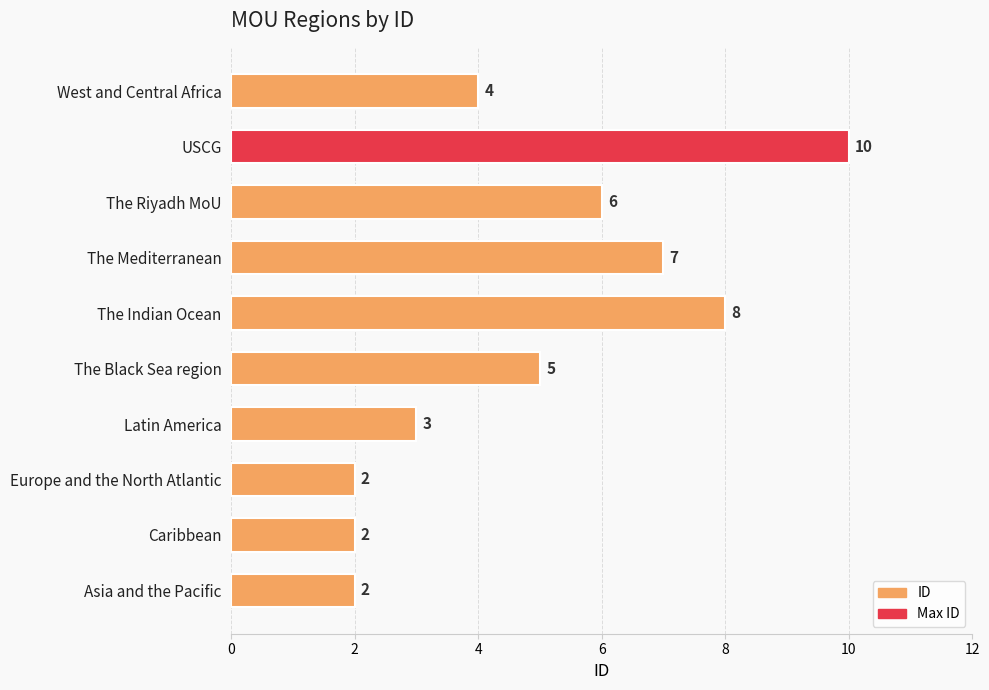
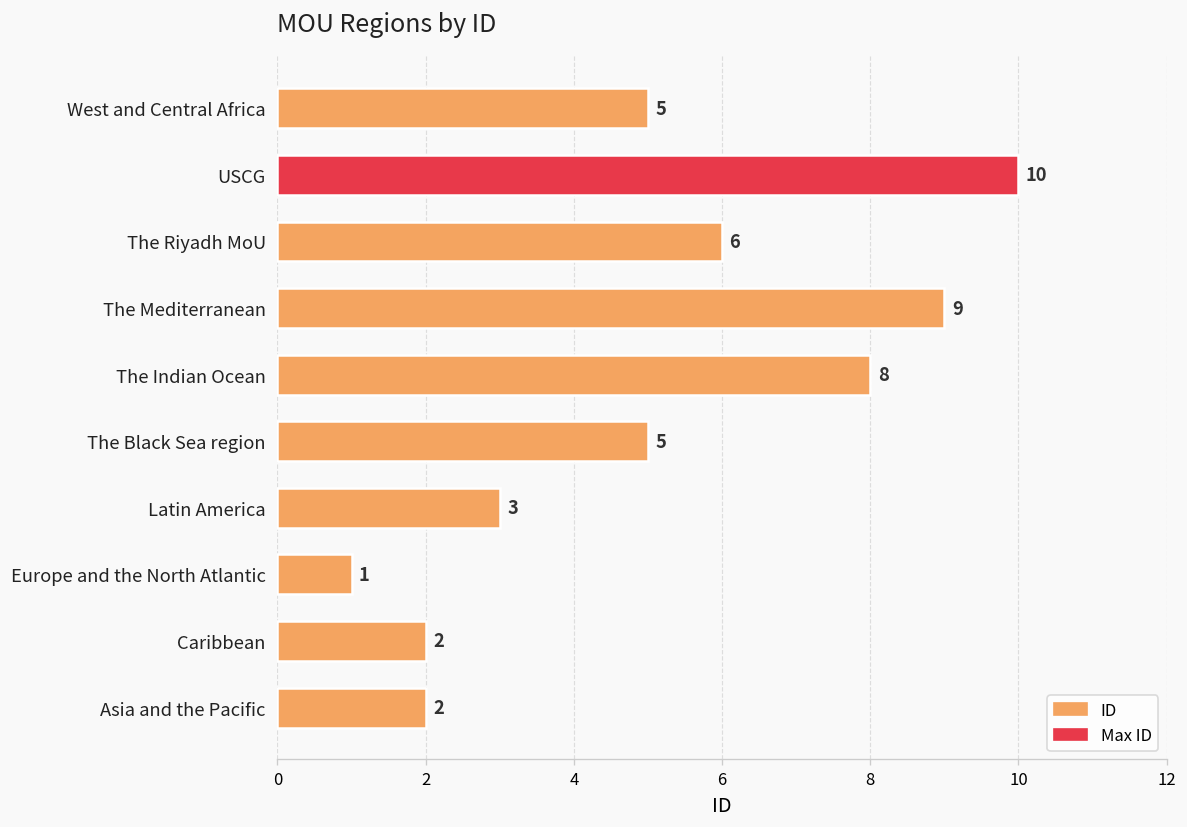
West and Central Africa: 4 -> 5
The Mediterranean: 7 -> 9
Europe and the North Atlantic: 2 -> 1
